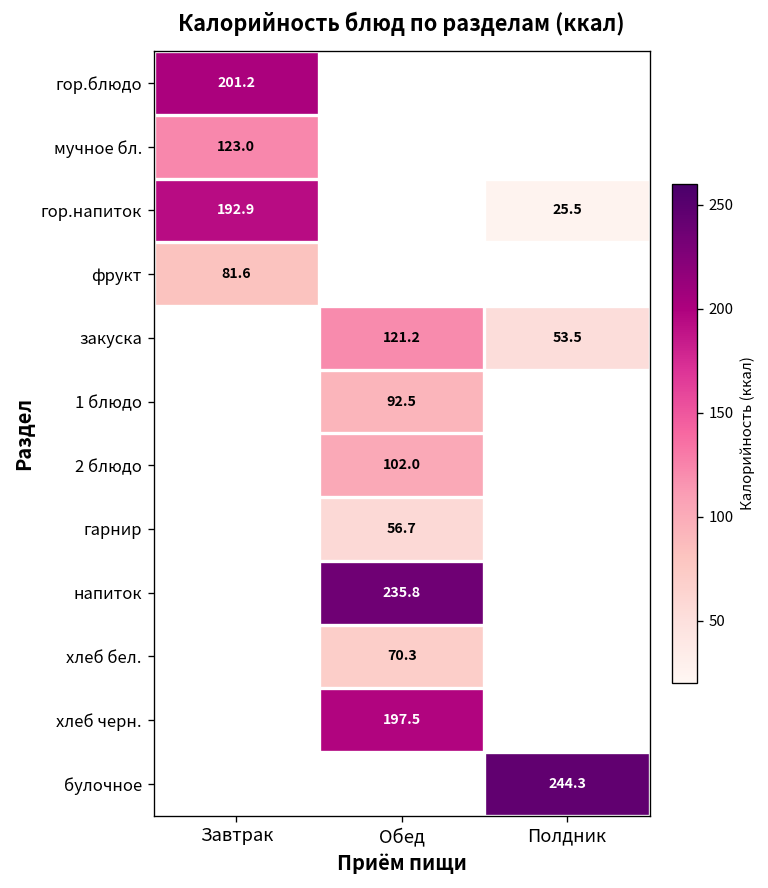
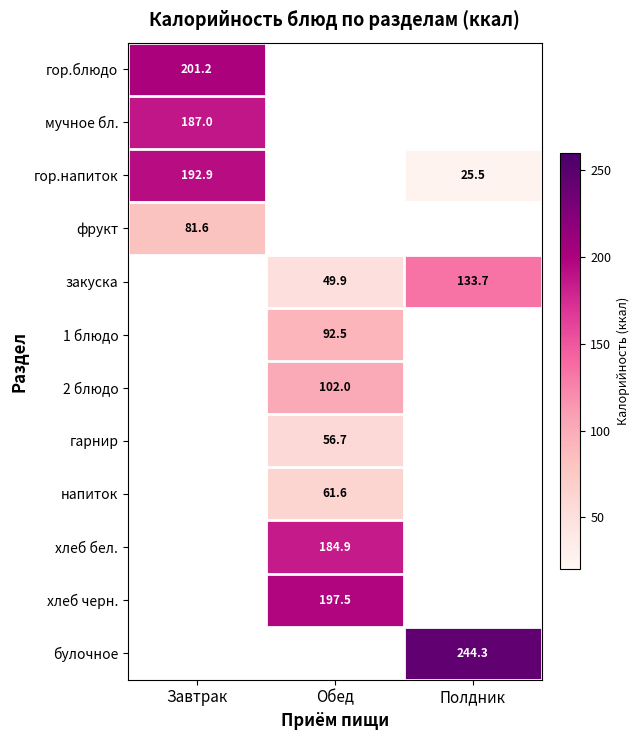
мучное бл., Завтрак: 123.0 -> 187.0
закуска, Обед: 121.2 -> 49.9
закуска, Полдник: 53.5 -> 133.7
напиток, Обед: 235.8 -> 61.6
хлеб бел., Обед: 70.3 -> 184.9
